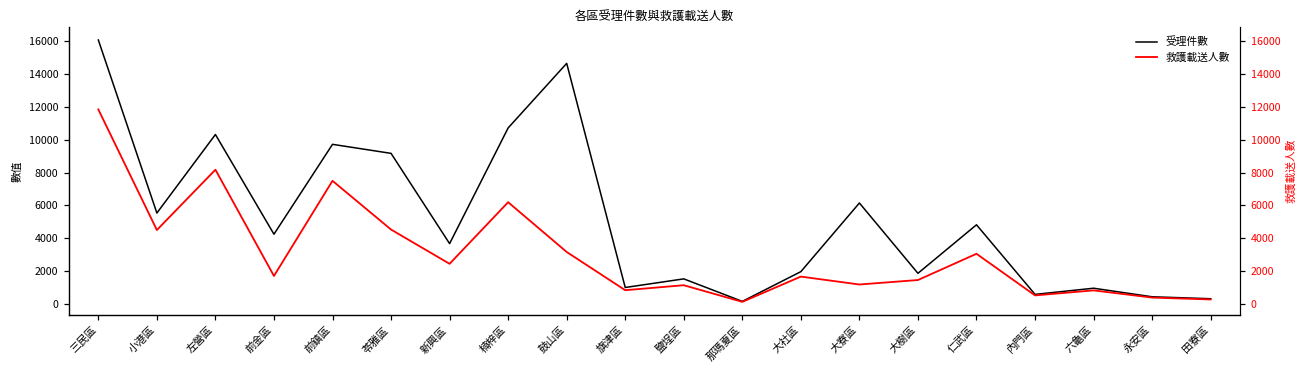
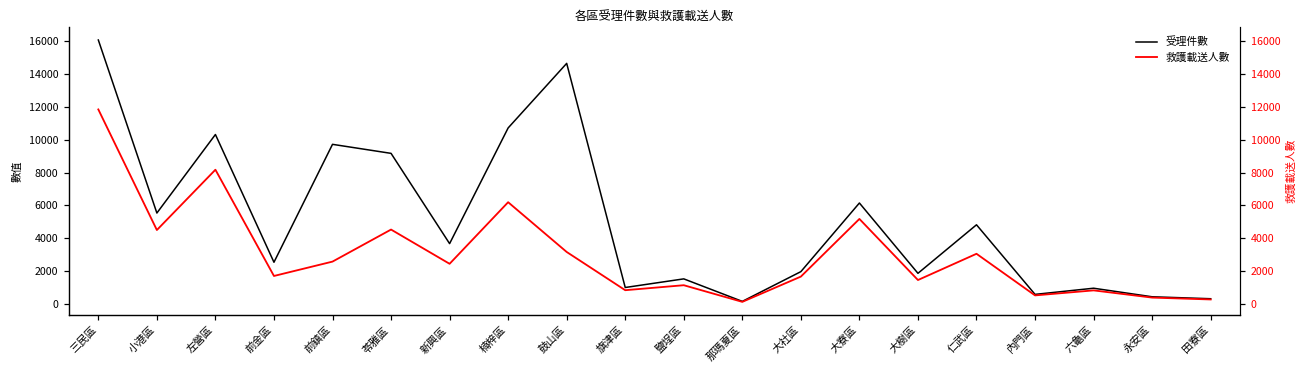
受理件數, 前金區: 4300 -> 2600
救護載送人數, 前鎮區: 7500 -> 2600
救護載送人數, 大寮區: 1200 -> 5200
